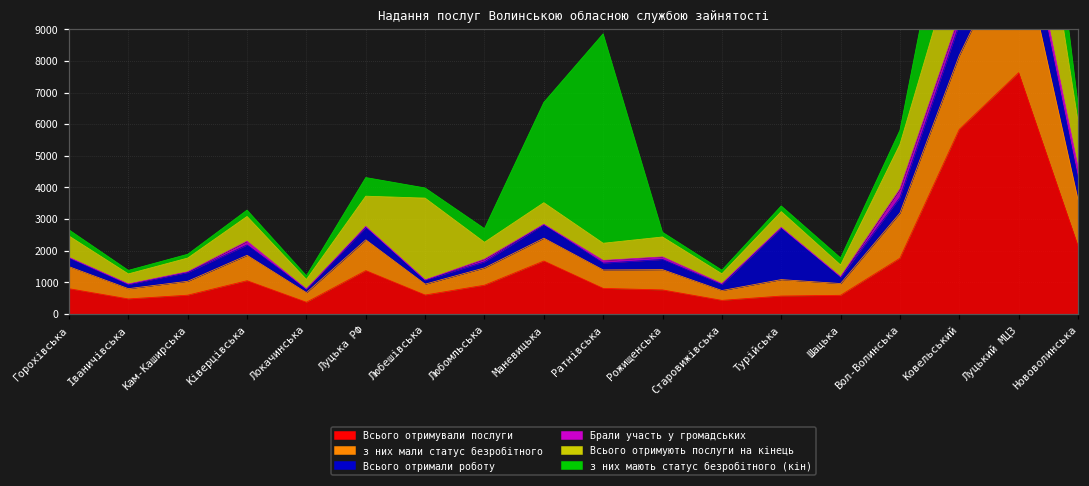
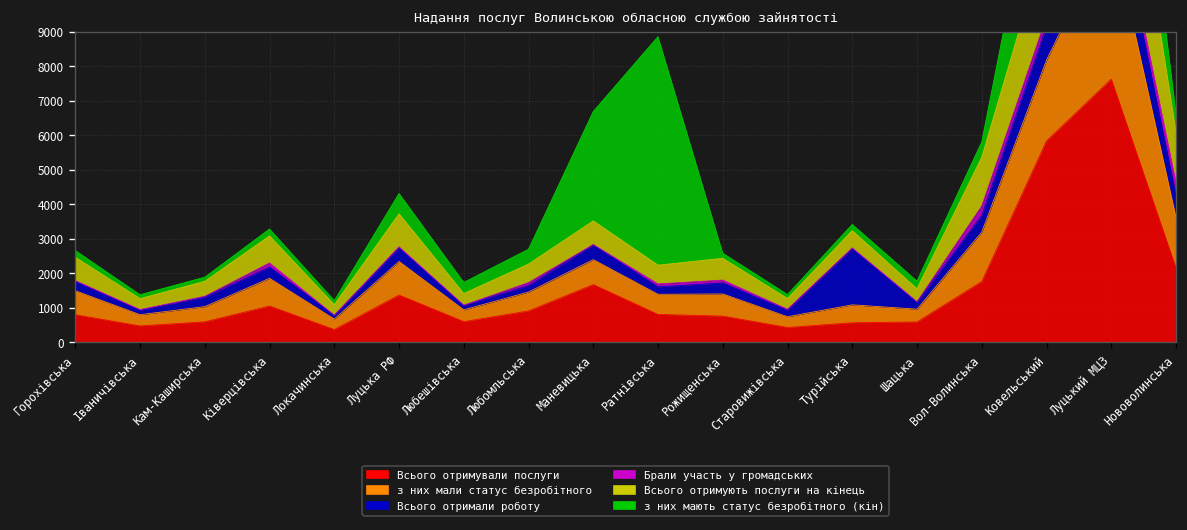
Всього отримують послуги на кінець, Любешівська: 2600 -> 300
